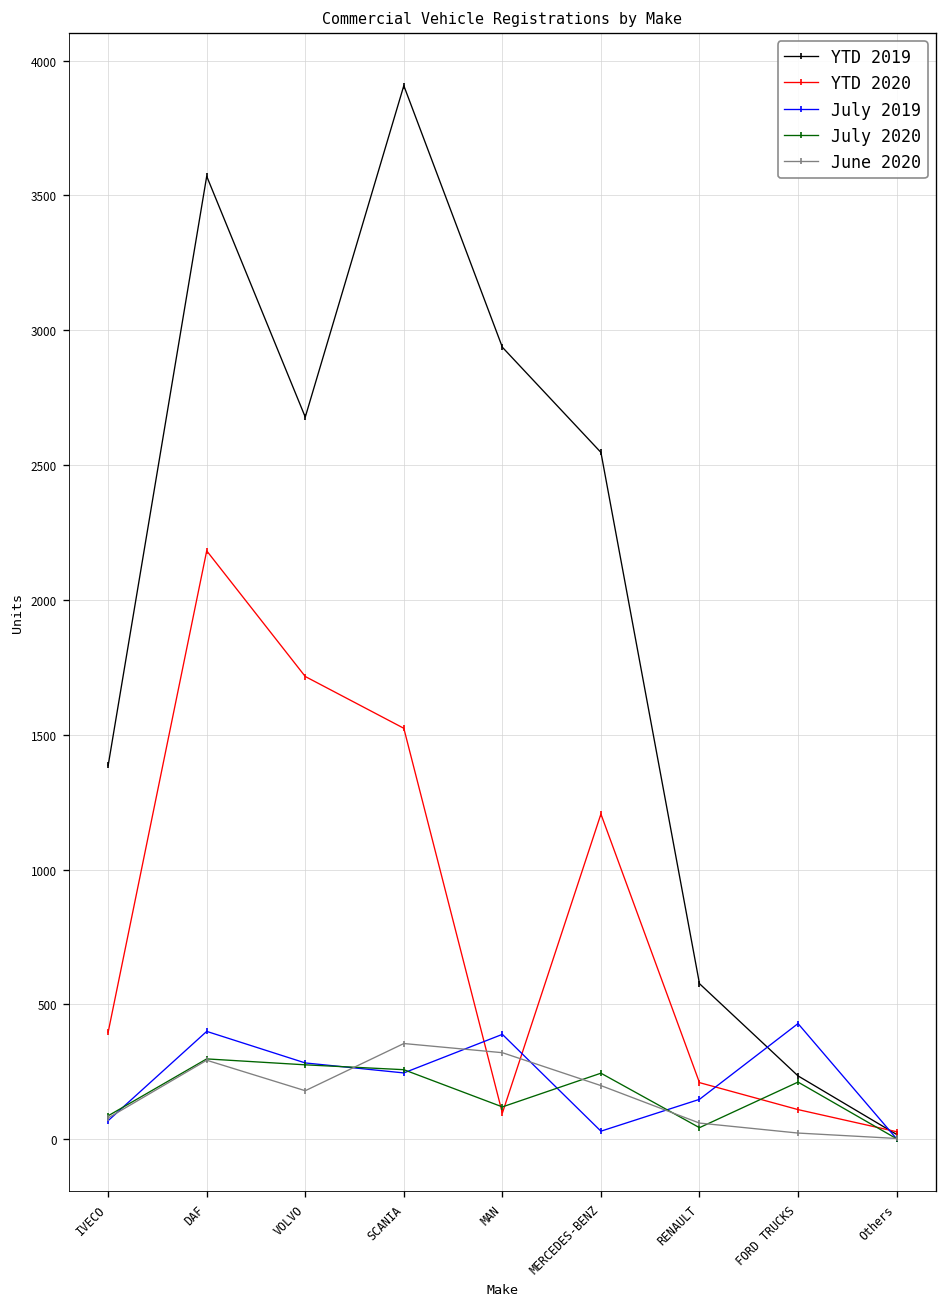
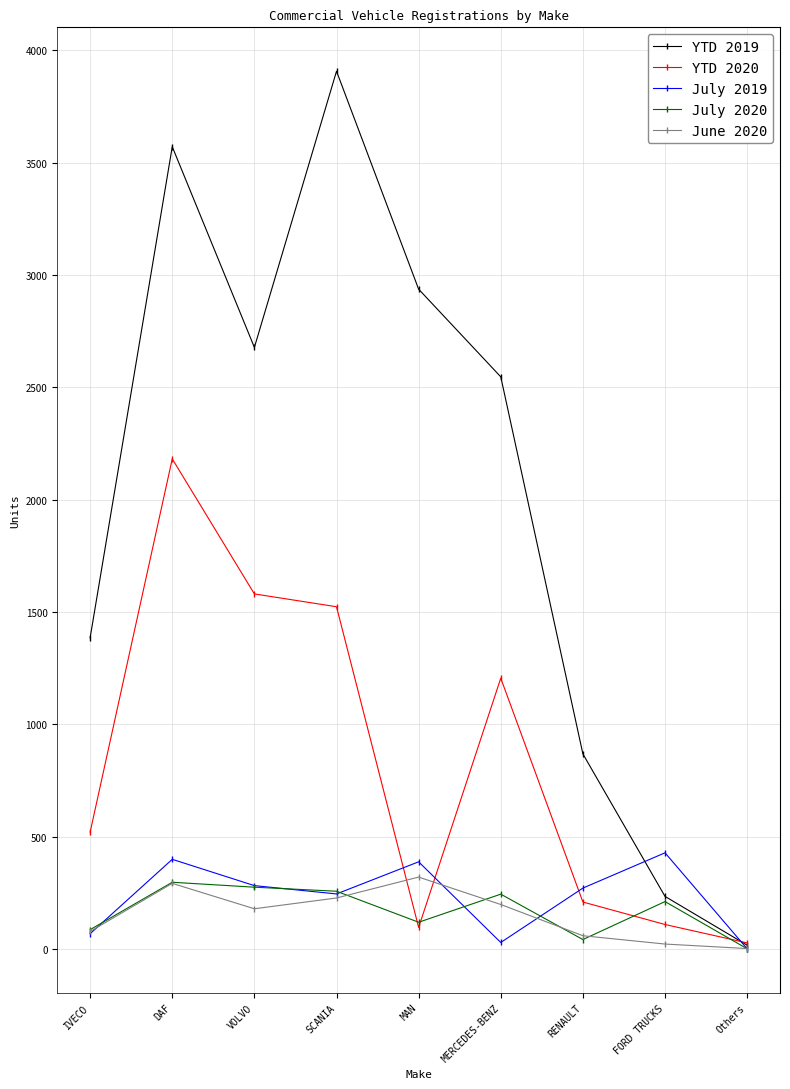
YTD 2020, IVECO: 400 -> 520
YTD 2020, VOLVO: 1720 -> 1580
June 2020, SCANIA: 360 -> 230
YTD 2019, RENAULT: 580 -> 870
July 2019, RENAULT: 150 -> 270
